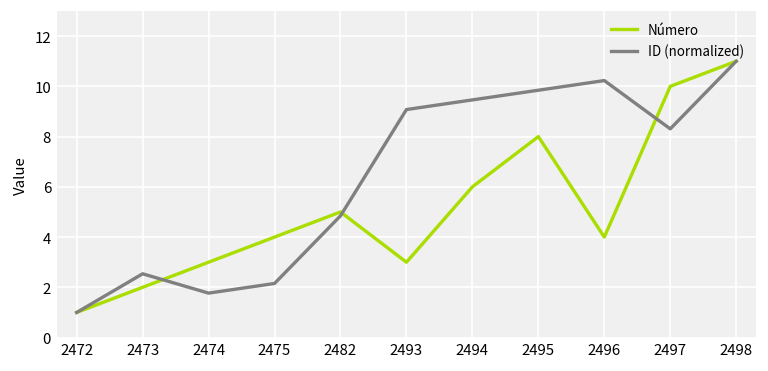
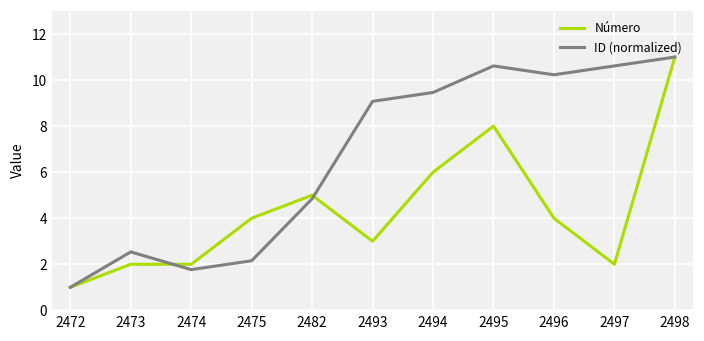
Número, 2474: 3 -> 2
ID (normalized), 2495: 9.8 -> 10.6
Número, 2497: 10 -> 2
ID (normalized), 2497: 8.3 -> 10.6
